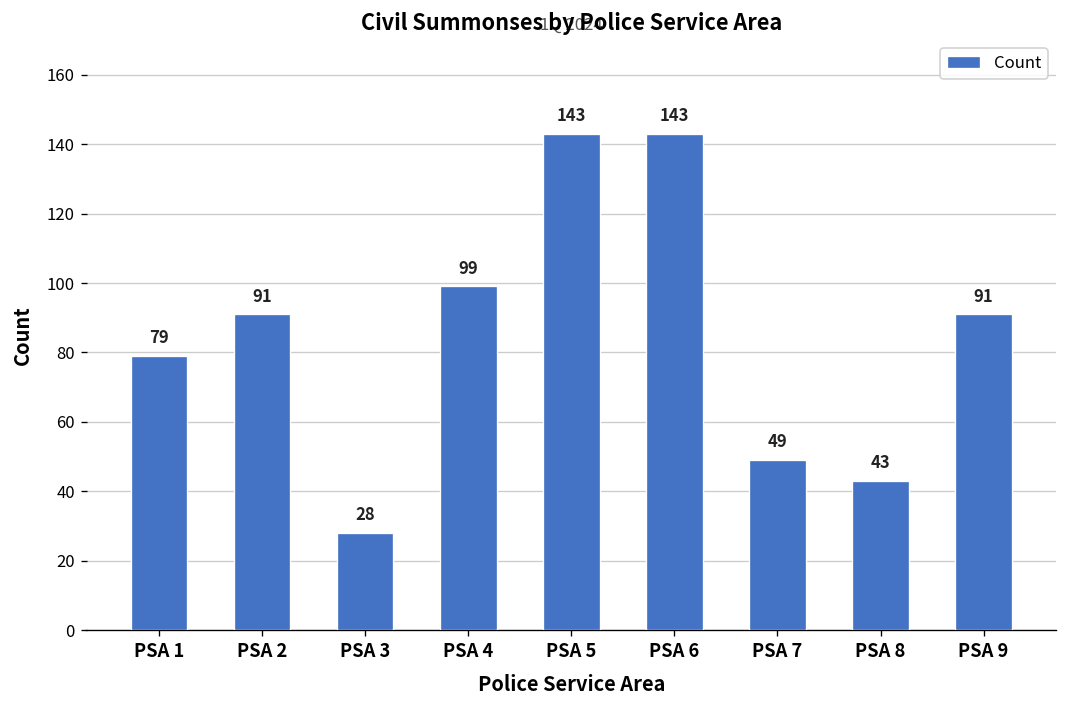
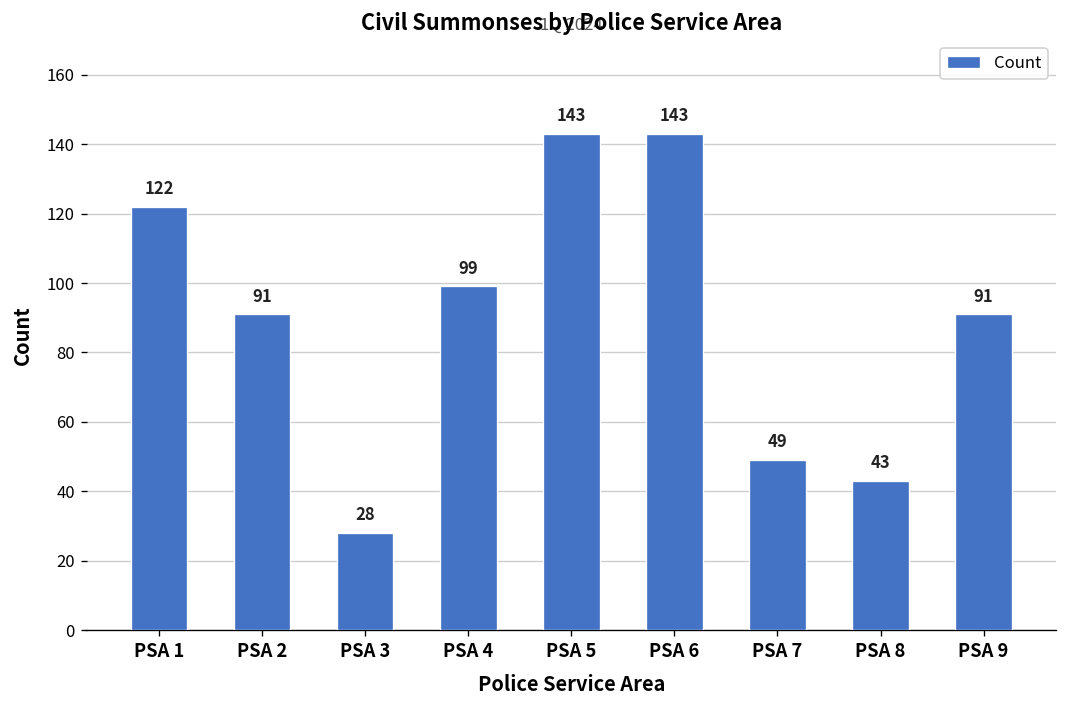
PSA 1: 79 -> 122
